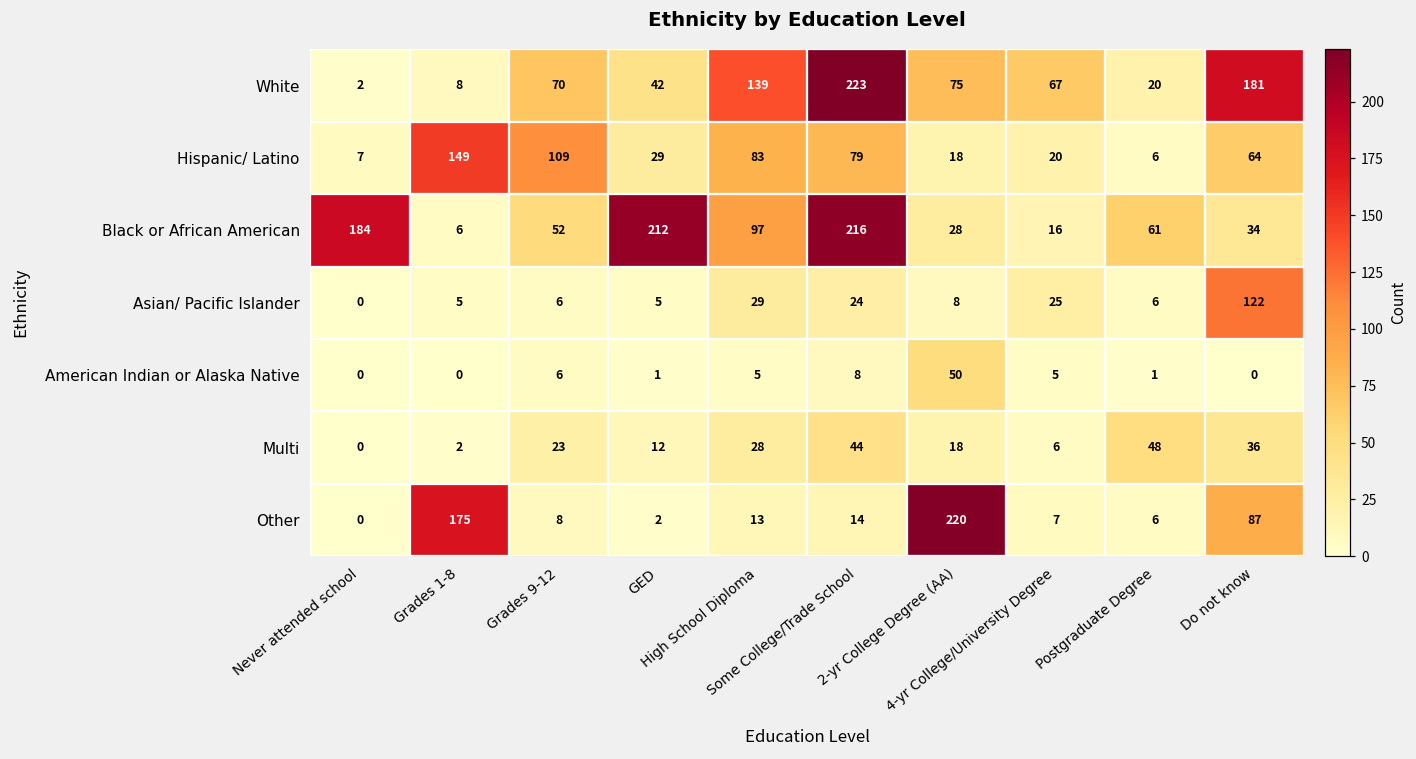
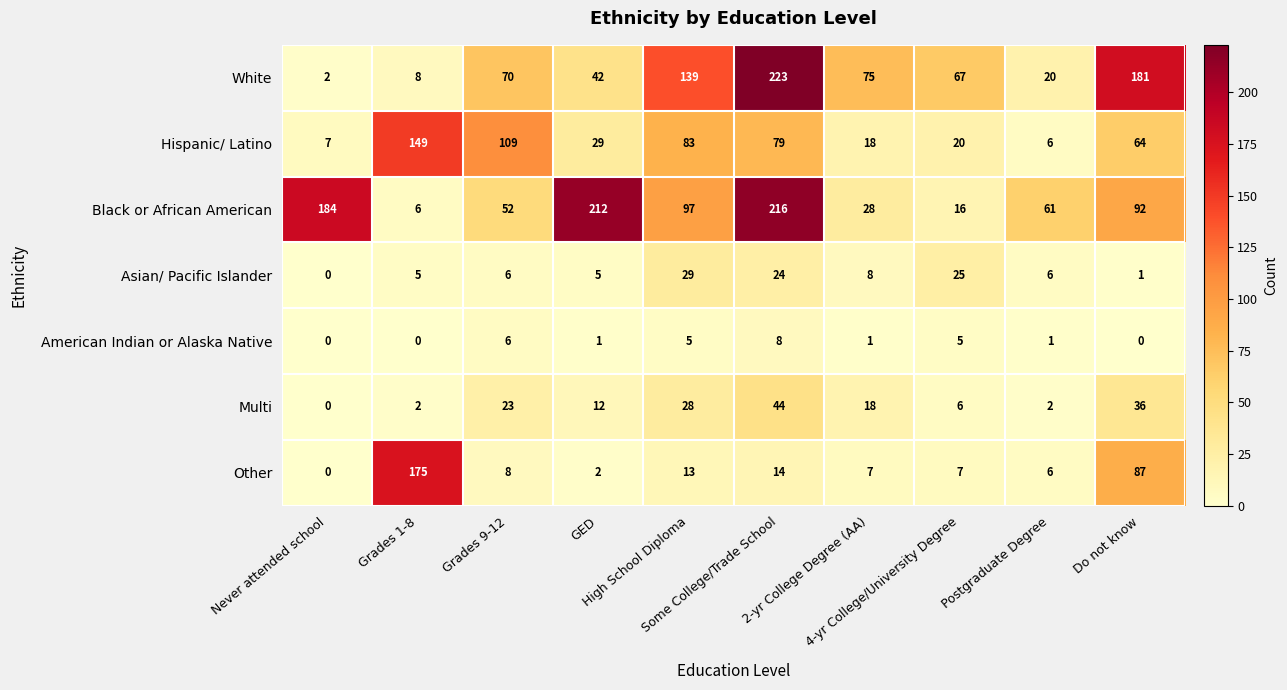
Black or African American, Do not know: 34 -> 92
Asian/ Pacific Islander, Do not know: 122 -> 1
American Indian or Alaska Native, 2-yr College Degree (AA): 50 -> 1
Multi, Postgraduate Degree: 48 -> 2
Other, 2-yr College Degree (AA): 220 -> 7
